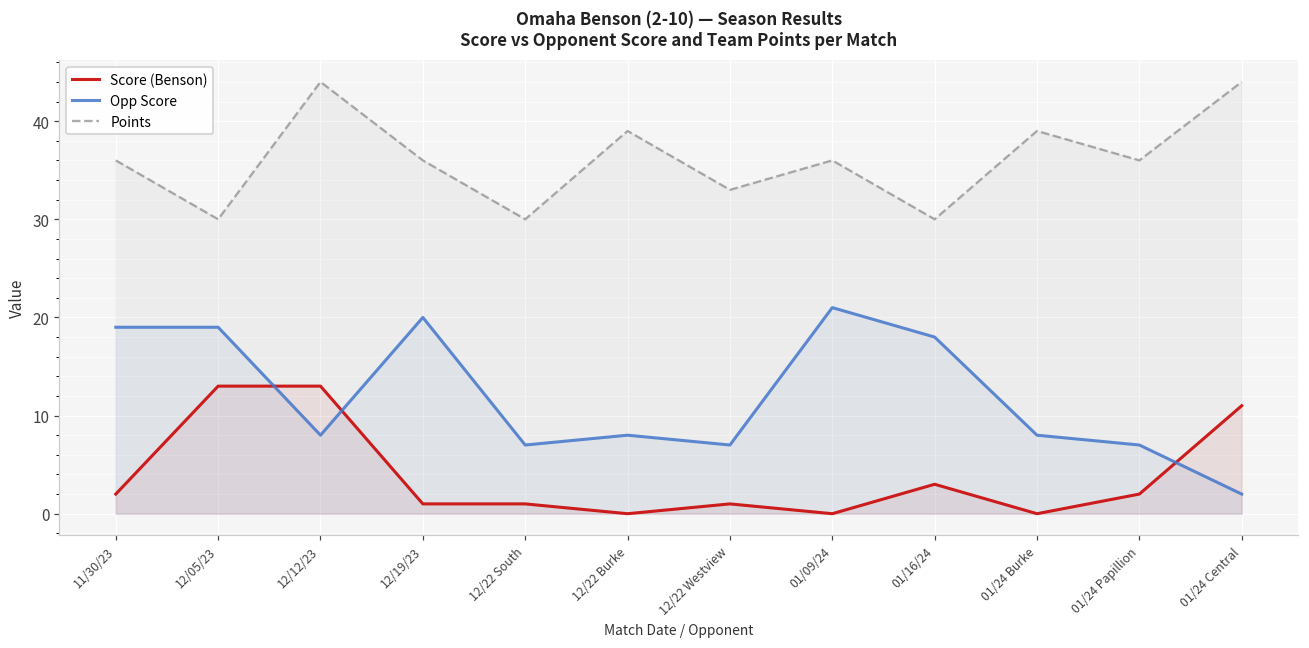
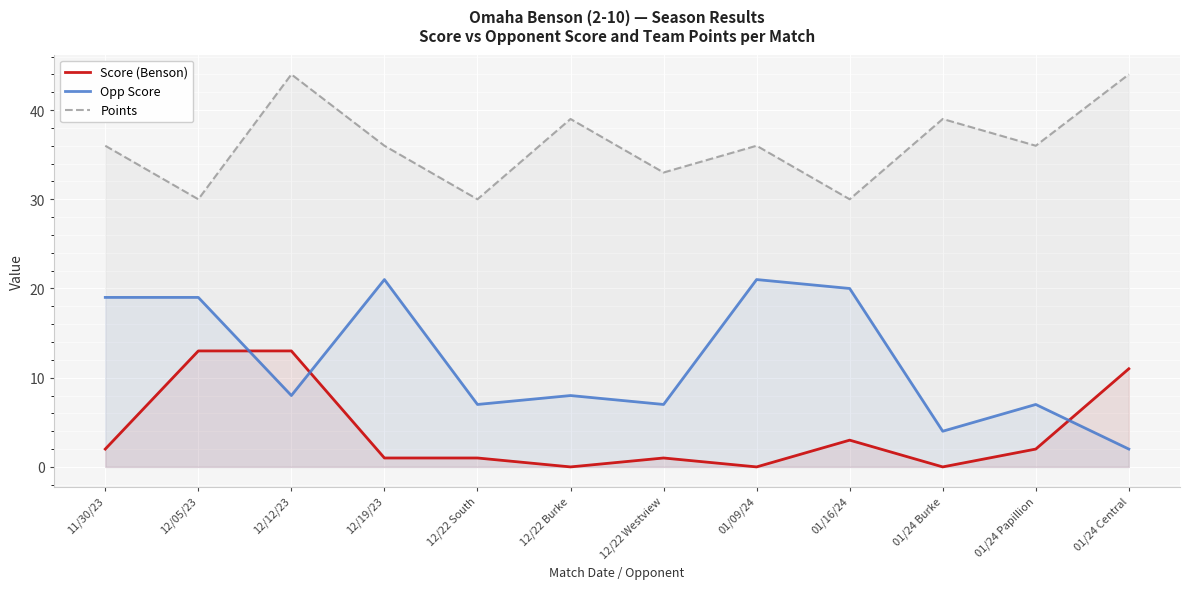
Opp Score, 12/19/23: 20 -> 21
Opp Score, 01/16/24: 18 -> 20
Opp Score, 01/24 Burke: 8 -> 4
